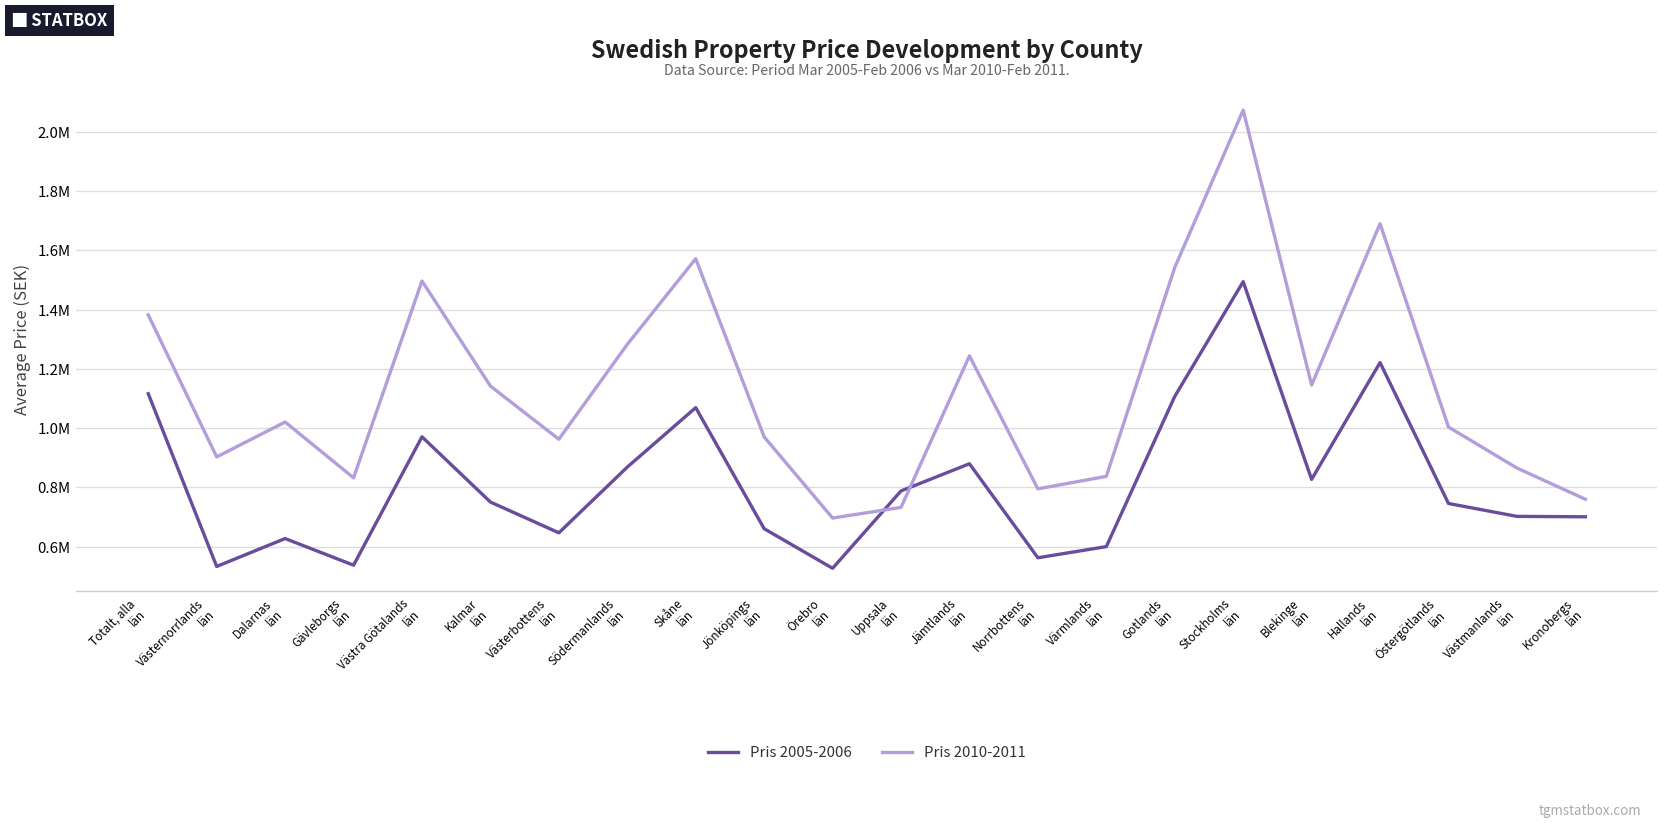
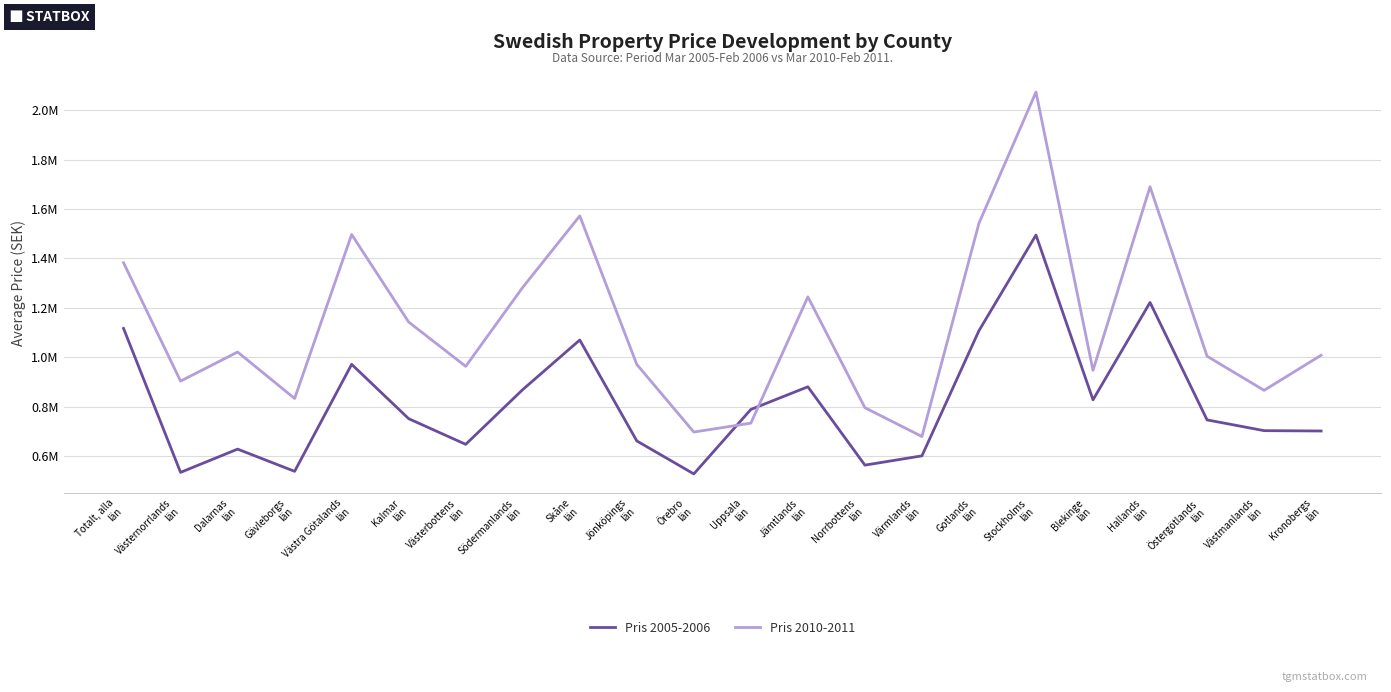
Pris 2010-2011, Värmlands län: 840000 -> 680000
Pris 2010-2011, Blekinge län: 1150000 -> 950000
Pris 2010-2011, Kronobergs län: 760000 -> 1010000
